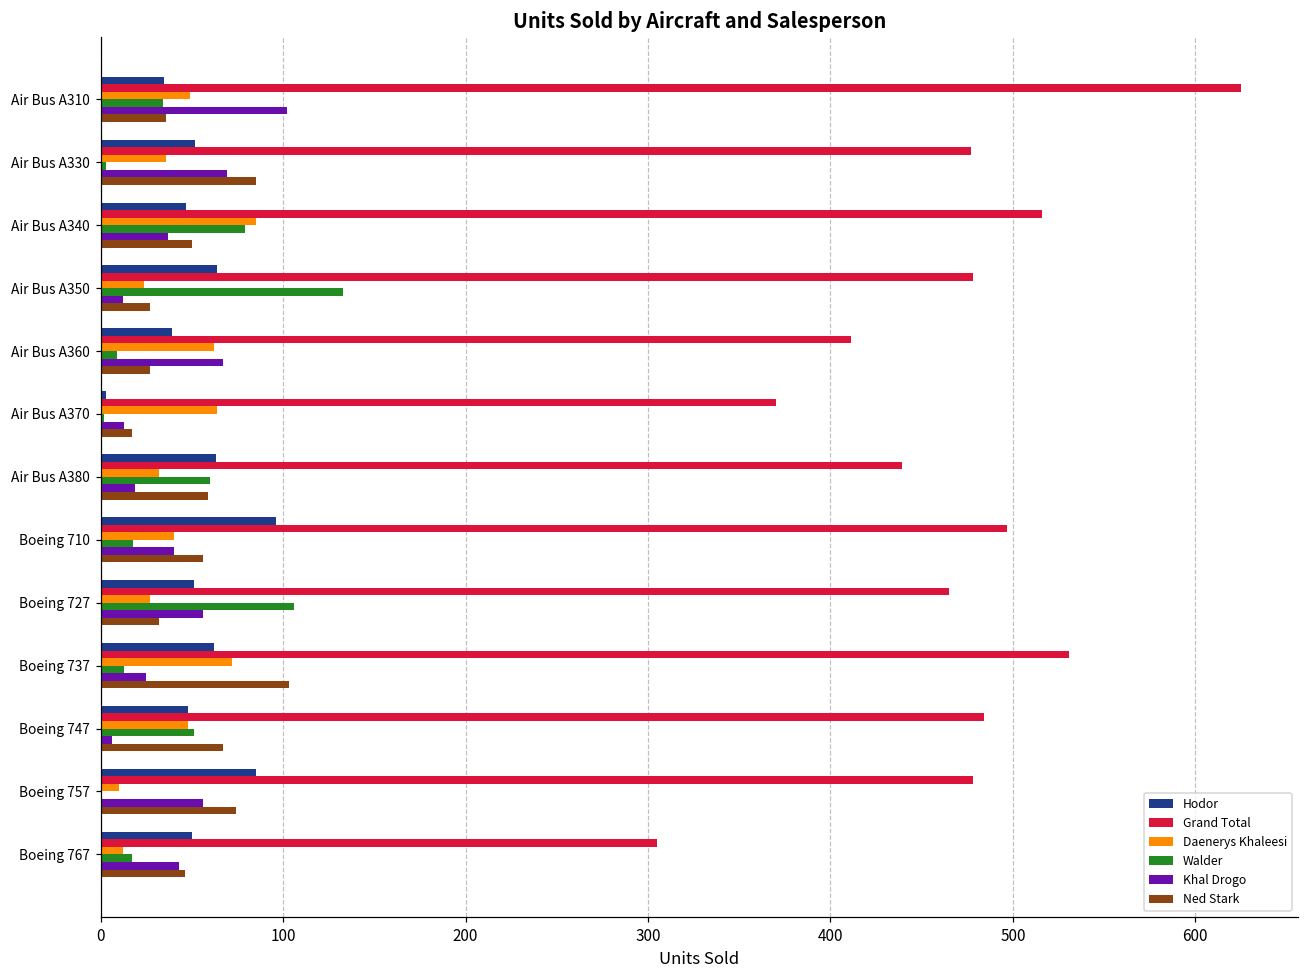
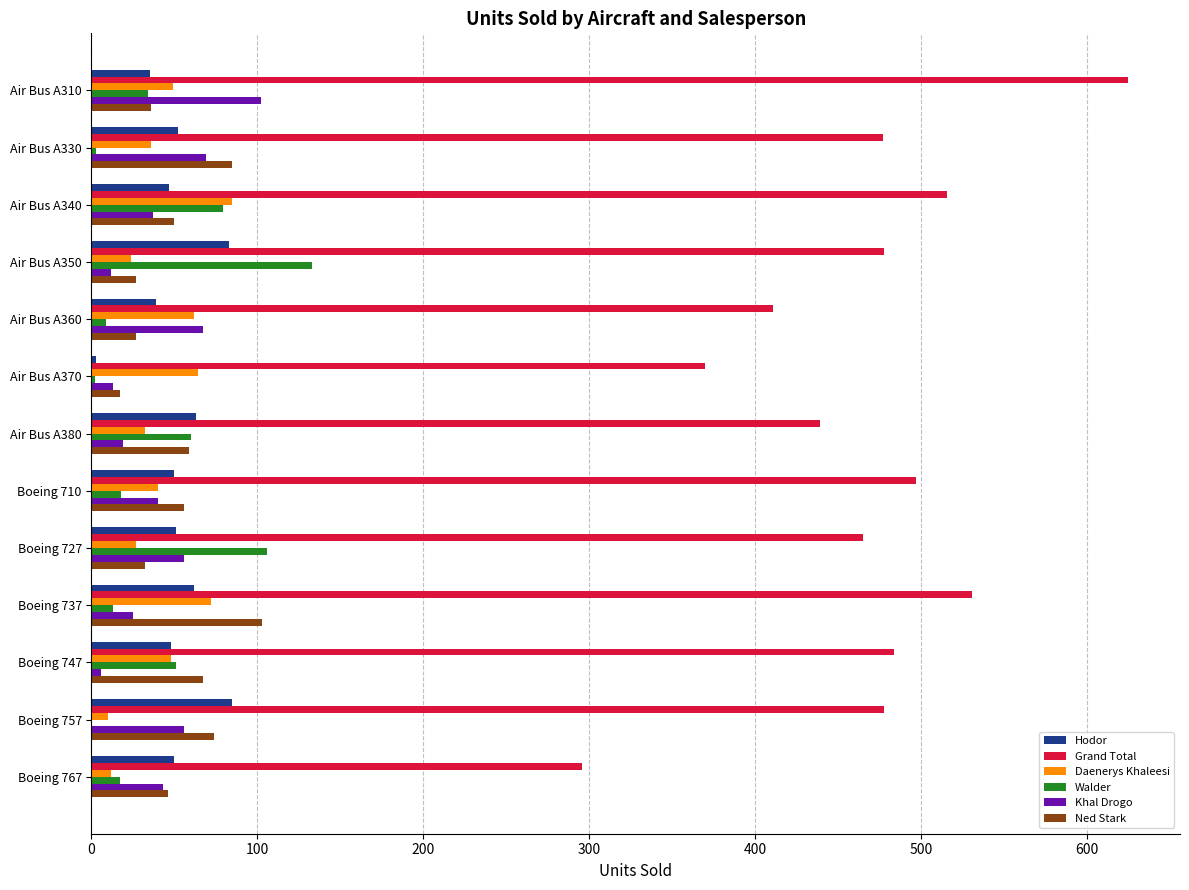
Hodor, Air Bus A350: 64 -> 83
Hodor, Boeing 710: 96 -> 50
Grand Total, Boeing 767: 305 -> 296
